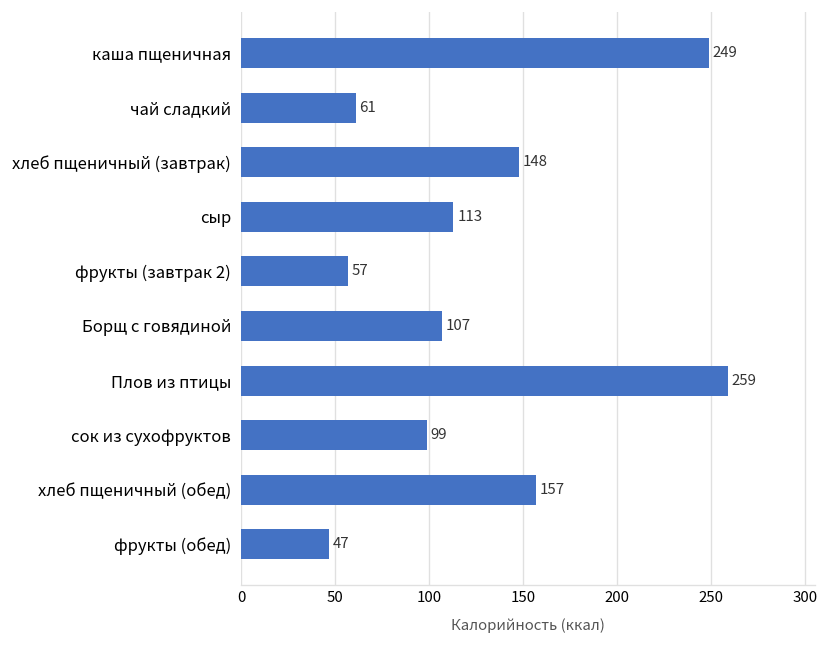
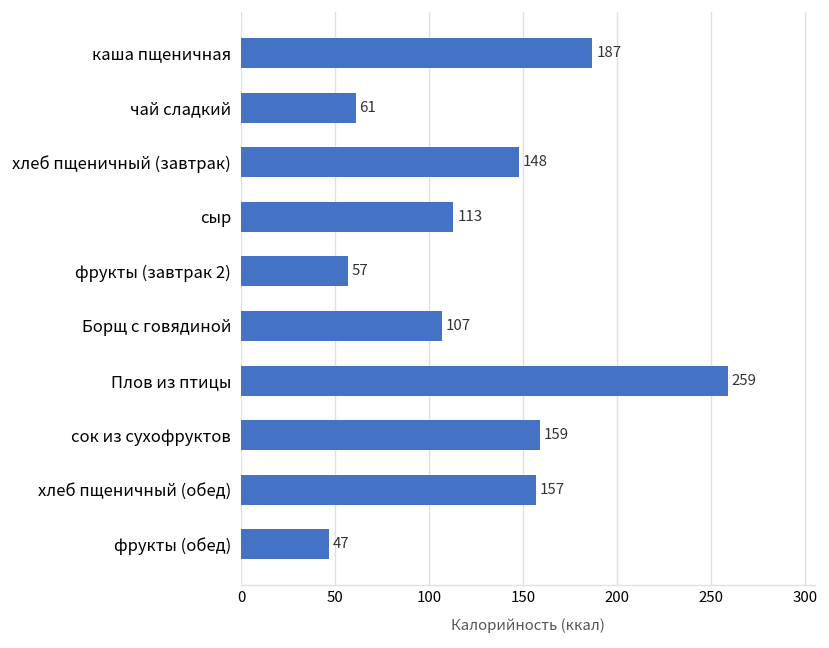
каша пщеничная: 249 -> 187
сок из сухофруктов: 99 -> 159
